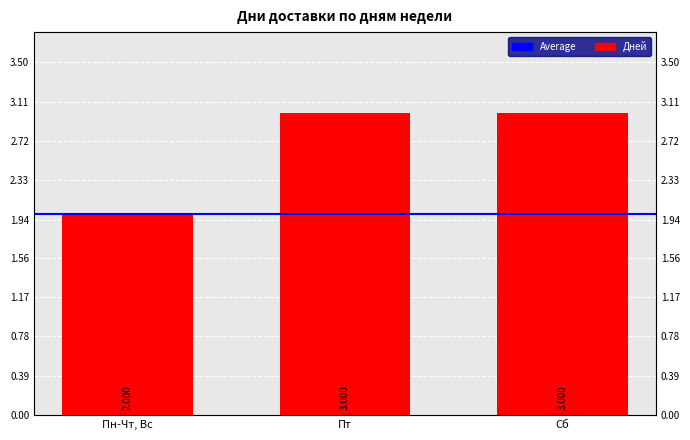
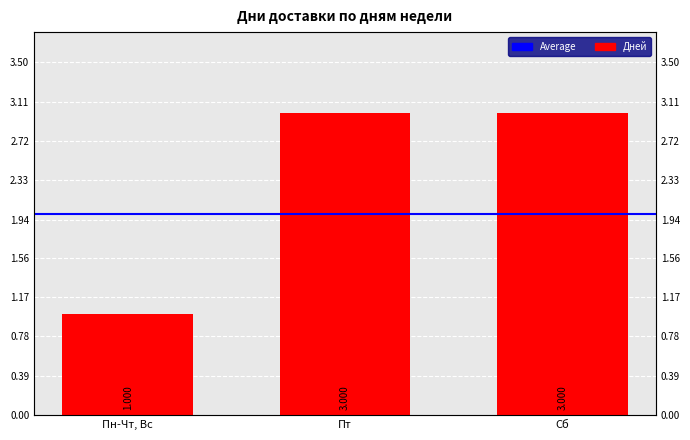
Пн-Чт, Вс: 2.000 -> 1.000
